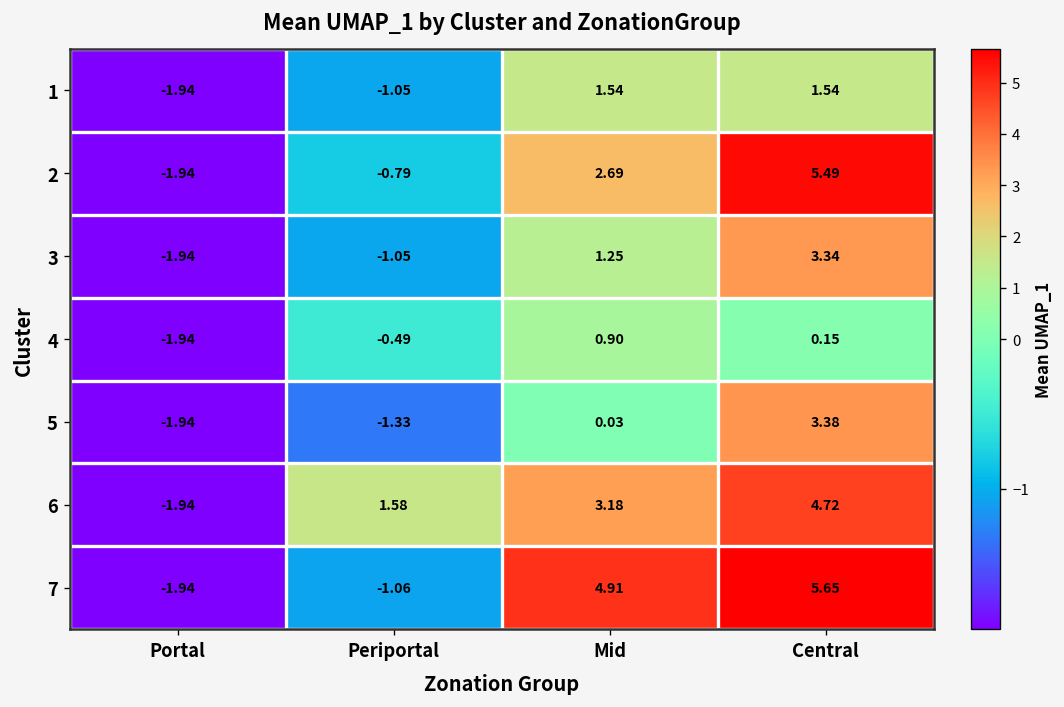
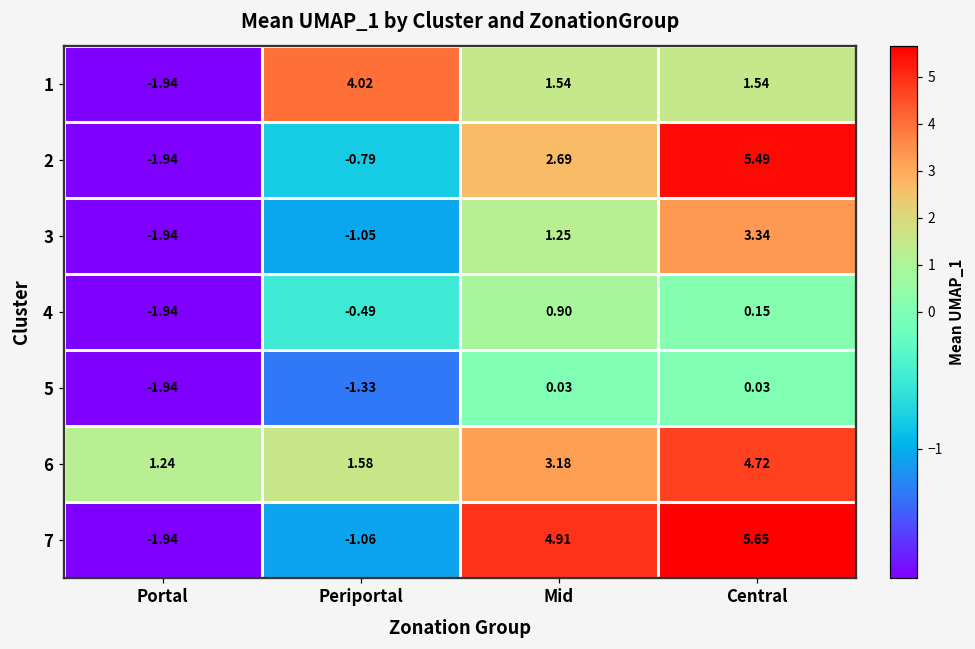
1, Periportal: -1.05 -> 4.02
5, Central: 3.38 -> 0.03
6, Portal: -1.94 -> 1.24
